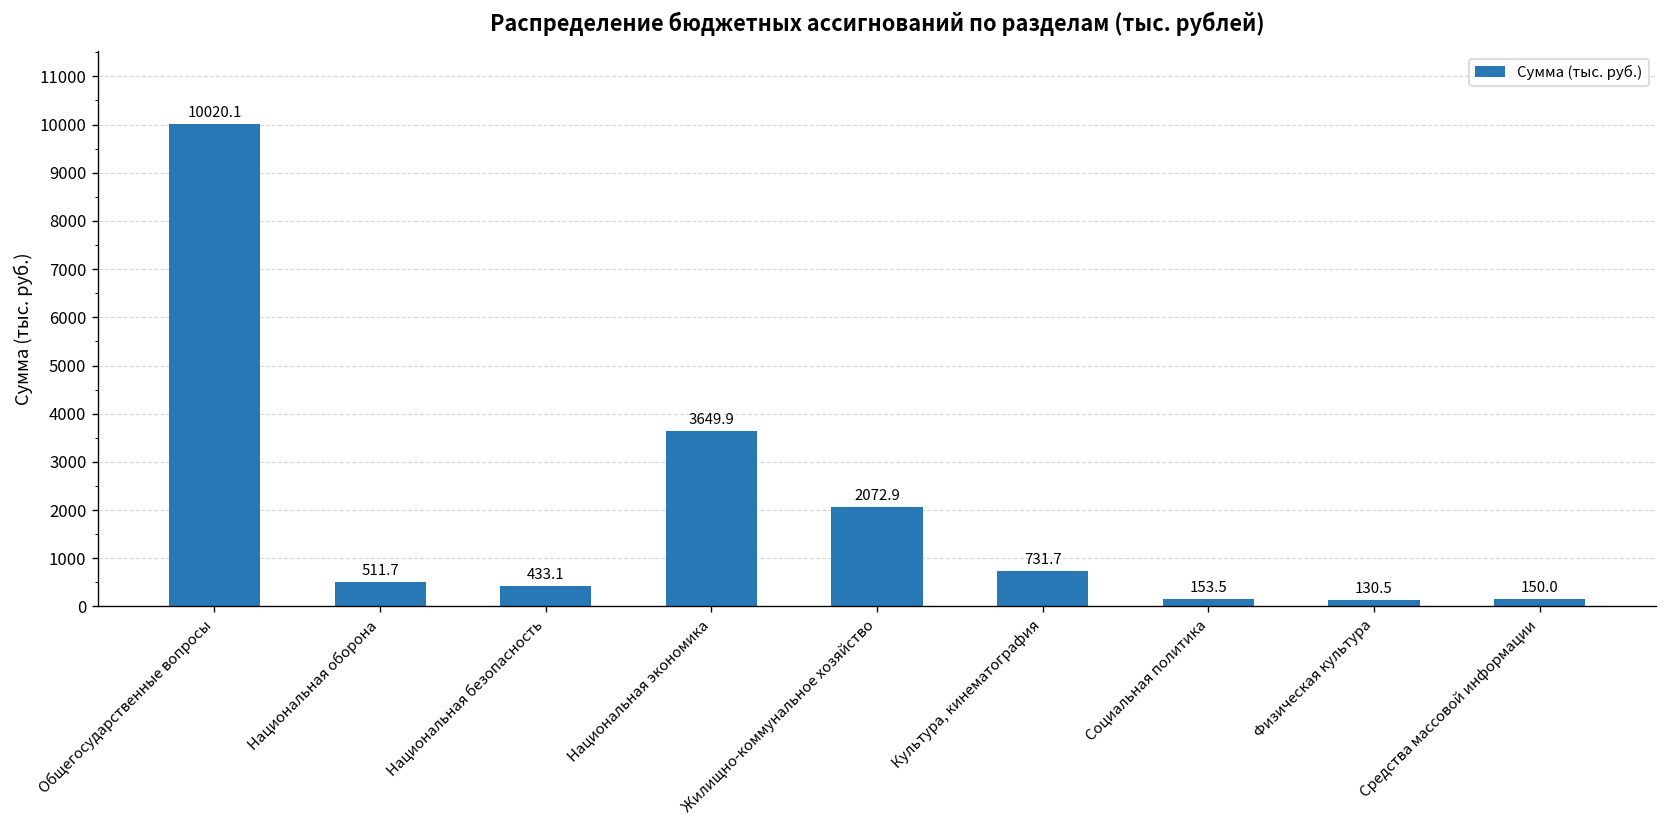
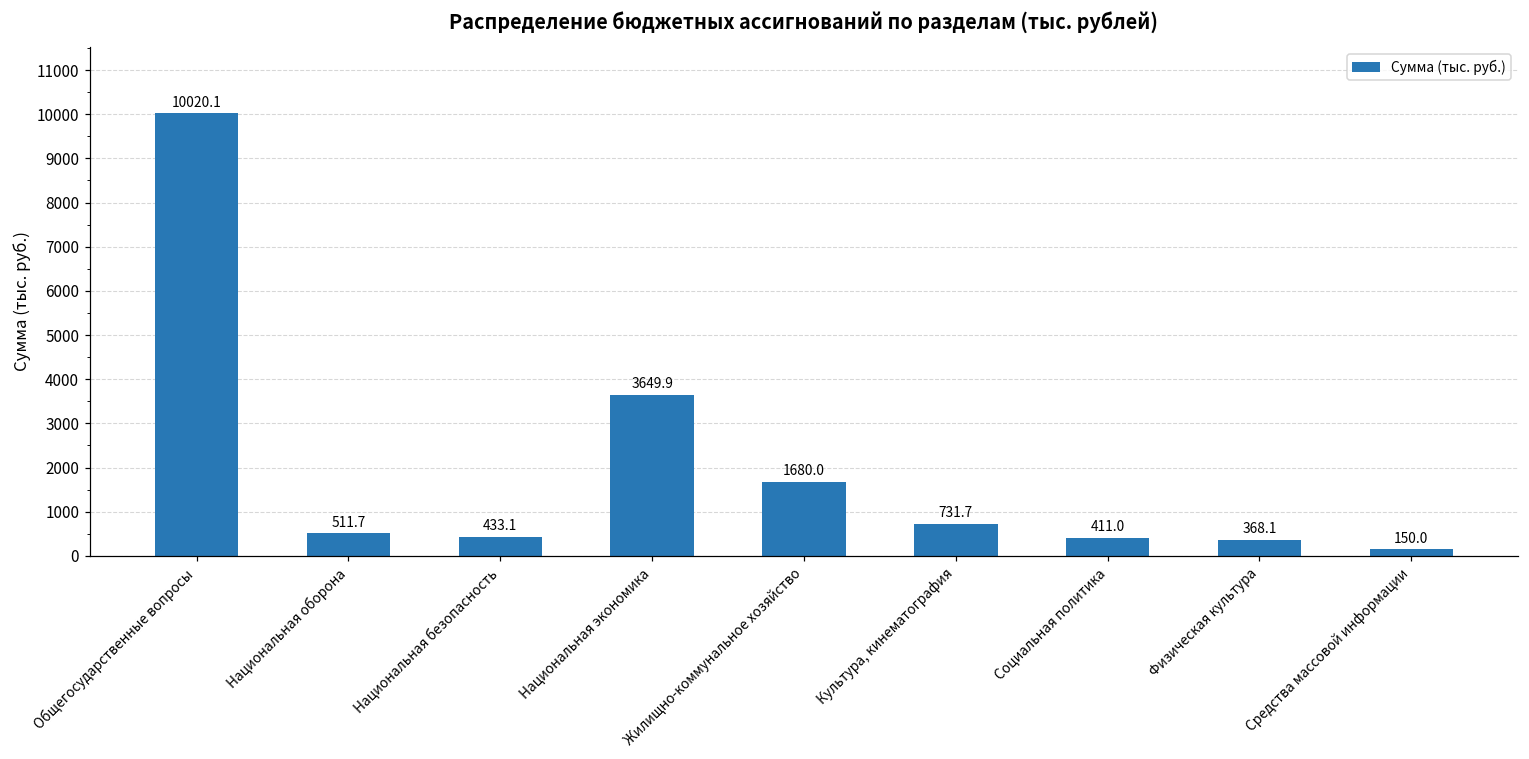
Жилищно-коммунальное хозяйство: 2072.9 -> 1680.0
Социальная политика: 153.5 -> 411.0
Физическая культура: 130.5 -> 368.1
